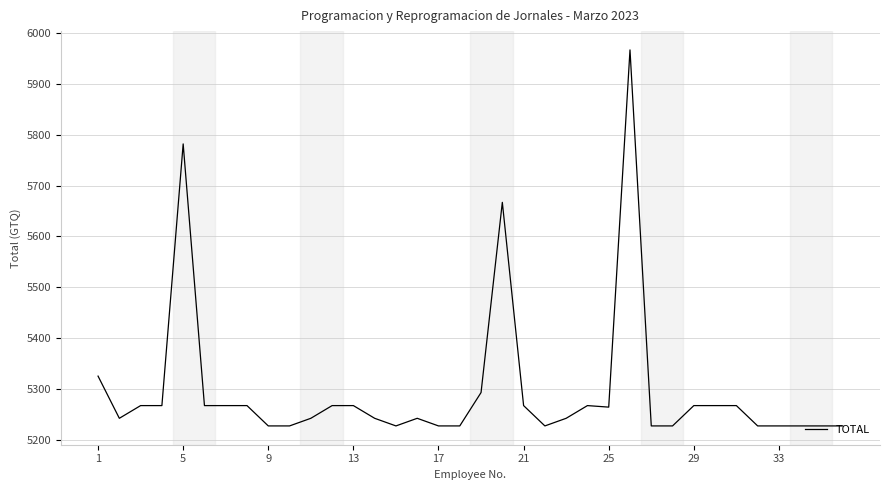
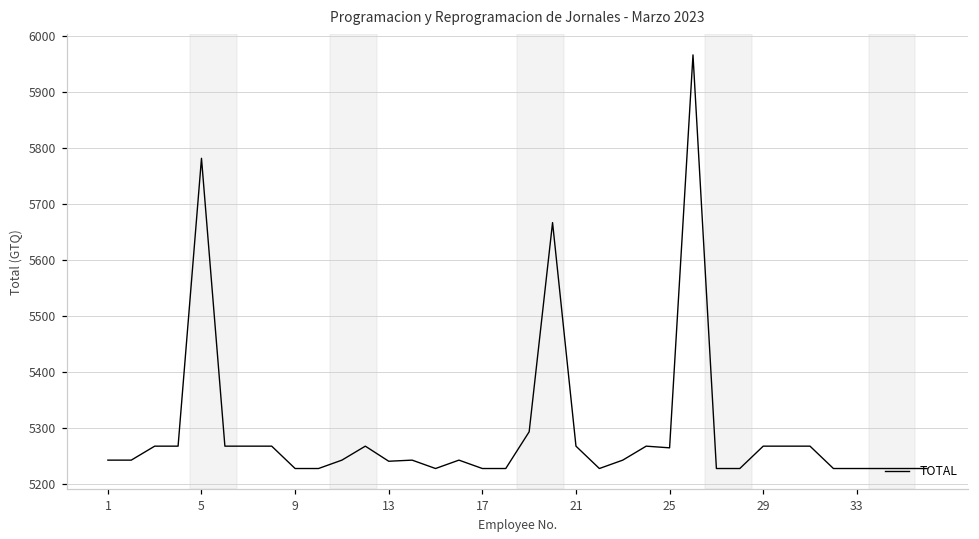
1: 5330 -> 5240
13: 5270 -> 5240
